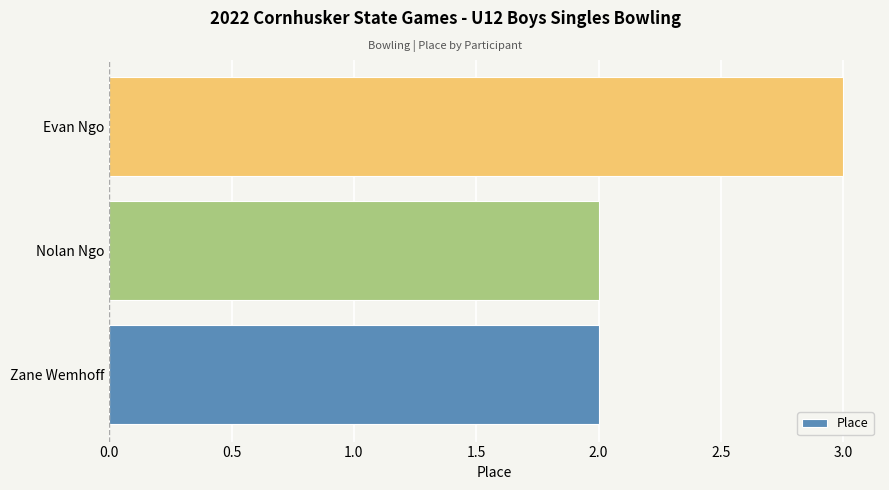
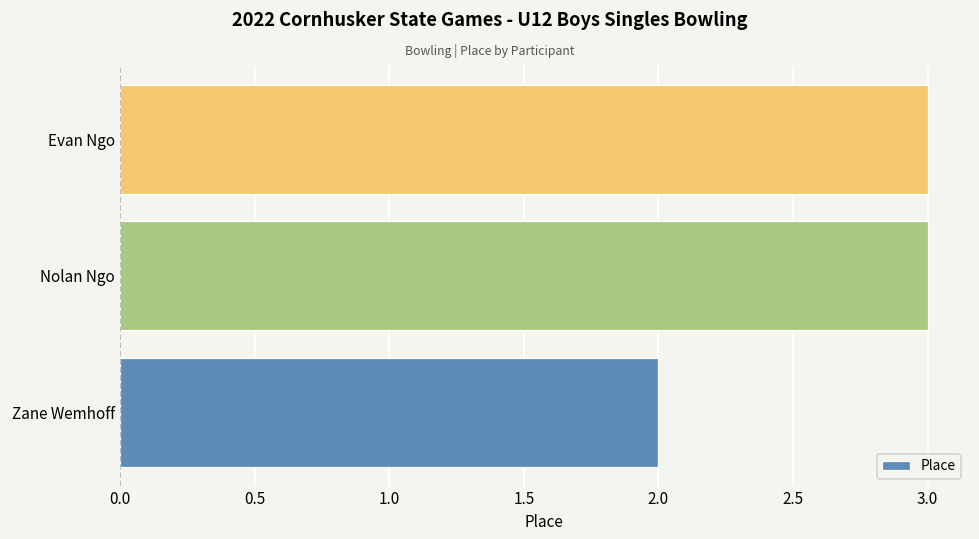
Nolan Ngo: 2 -> 3
